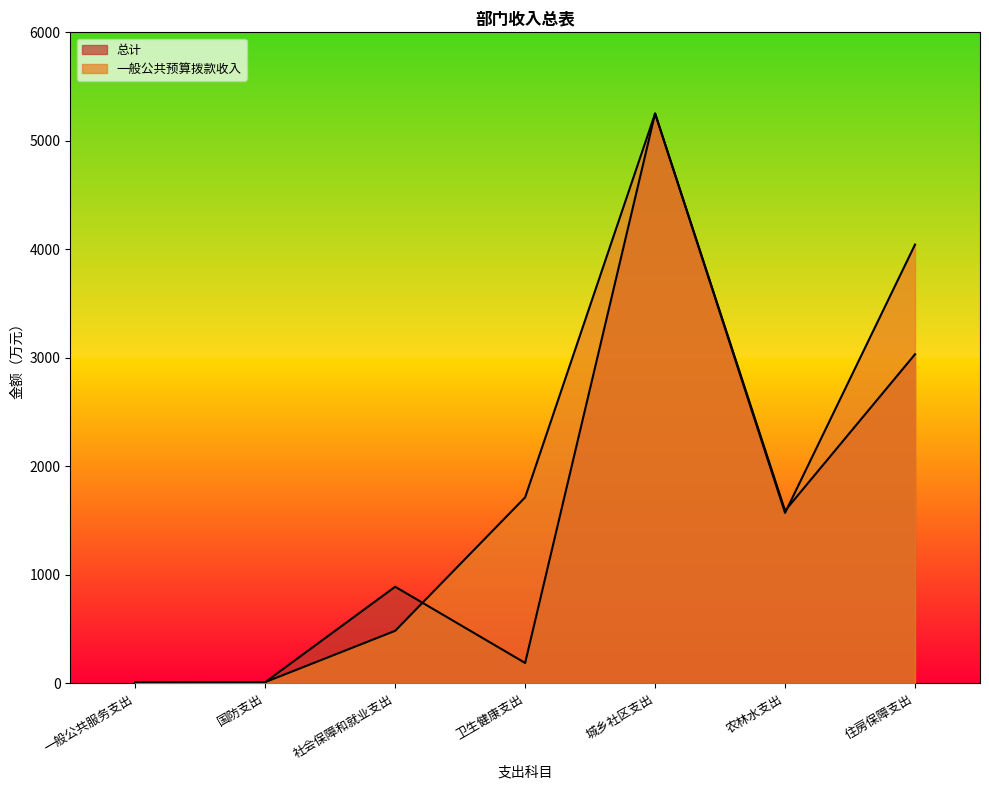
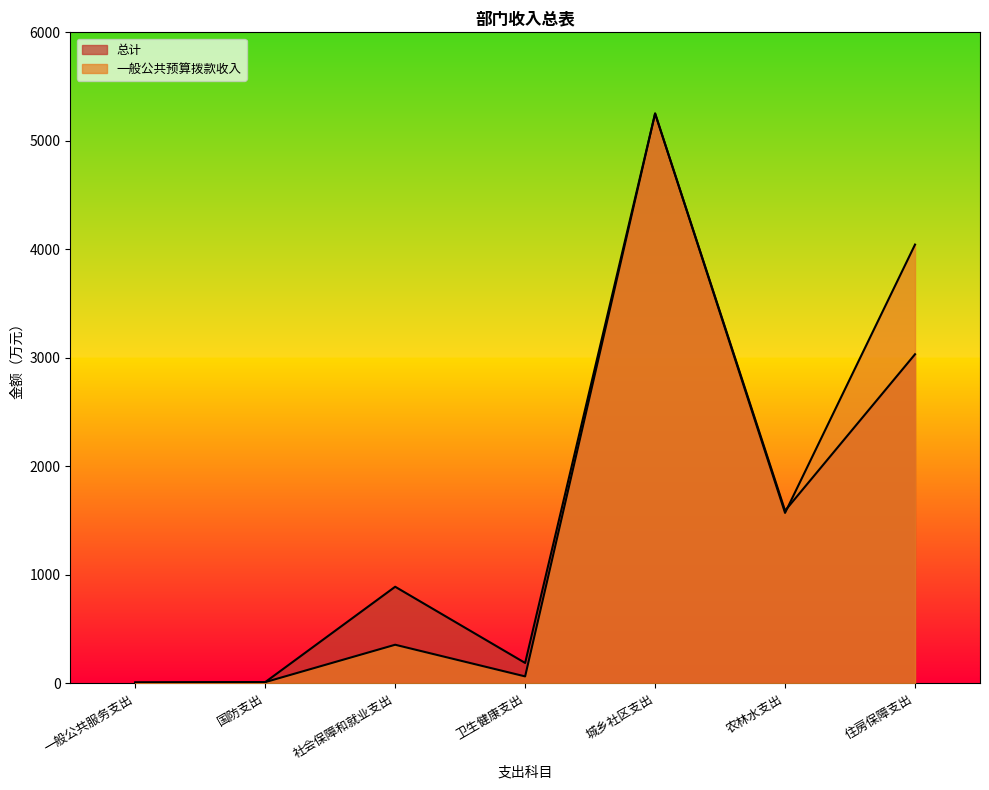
一般公共预算拨款收入, 社会保障和就业支出: 480 -> 350
一般公共预算拨款收入, 卫生健康支出: 1710 -> 60
